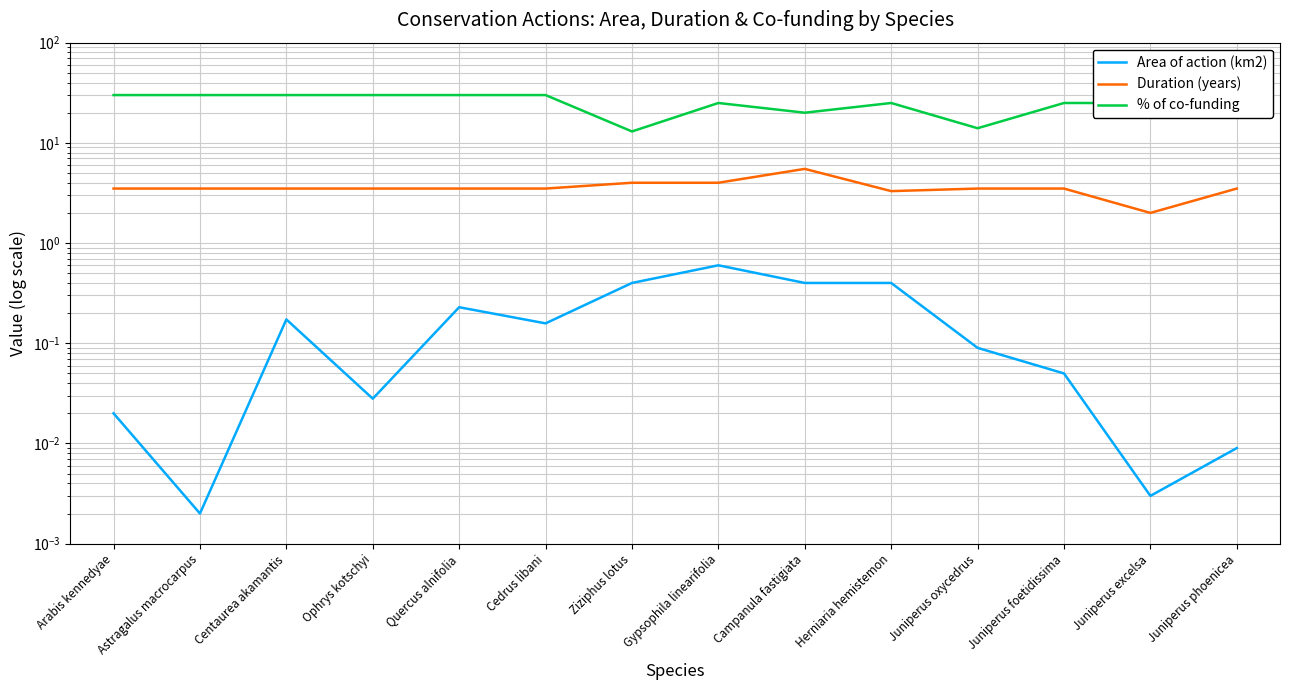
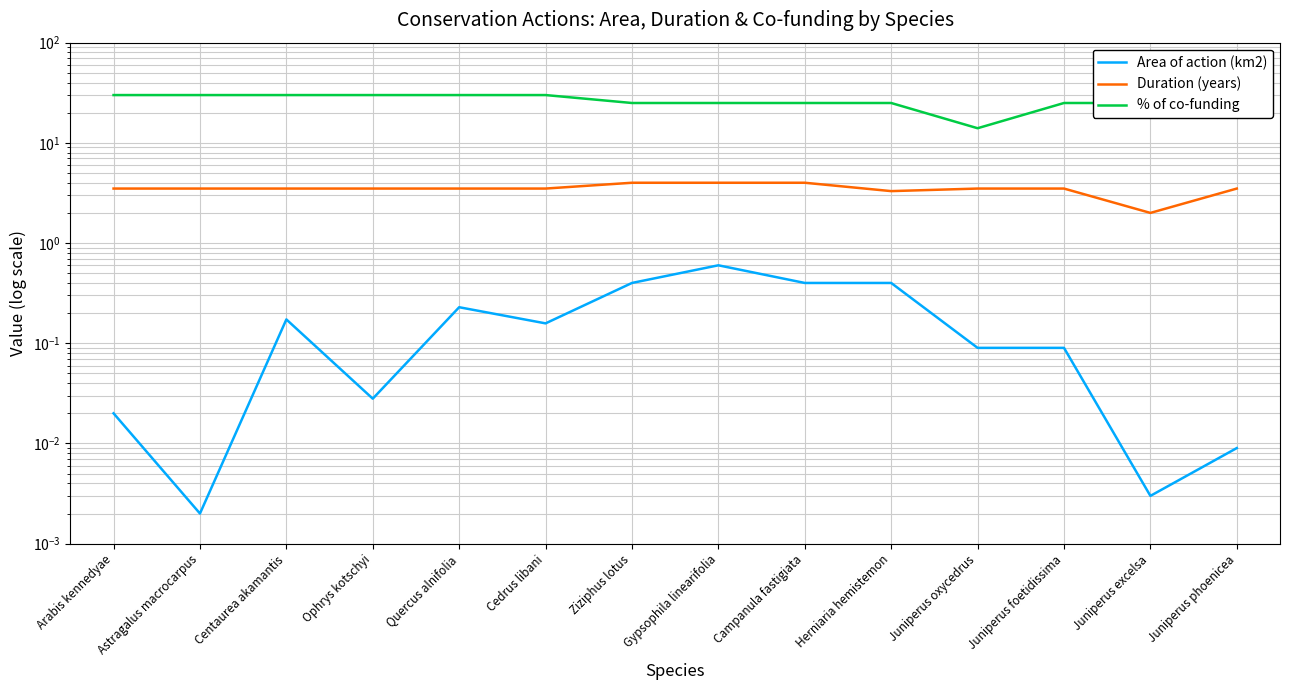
% of co-funding, Ziziphus lotus: 13 -> 25
Duration (years), Campanula fastigiata: 6 -> 4.0
% of co-funding, Campanula fastigiata: 20 -> 25
Area of action (km2), Juniperus foetidissima: 0.05 -> 0.09
